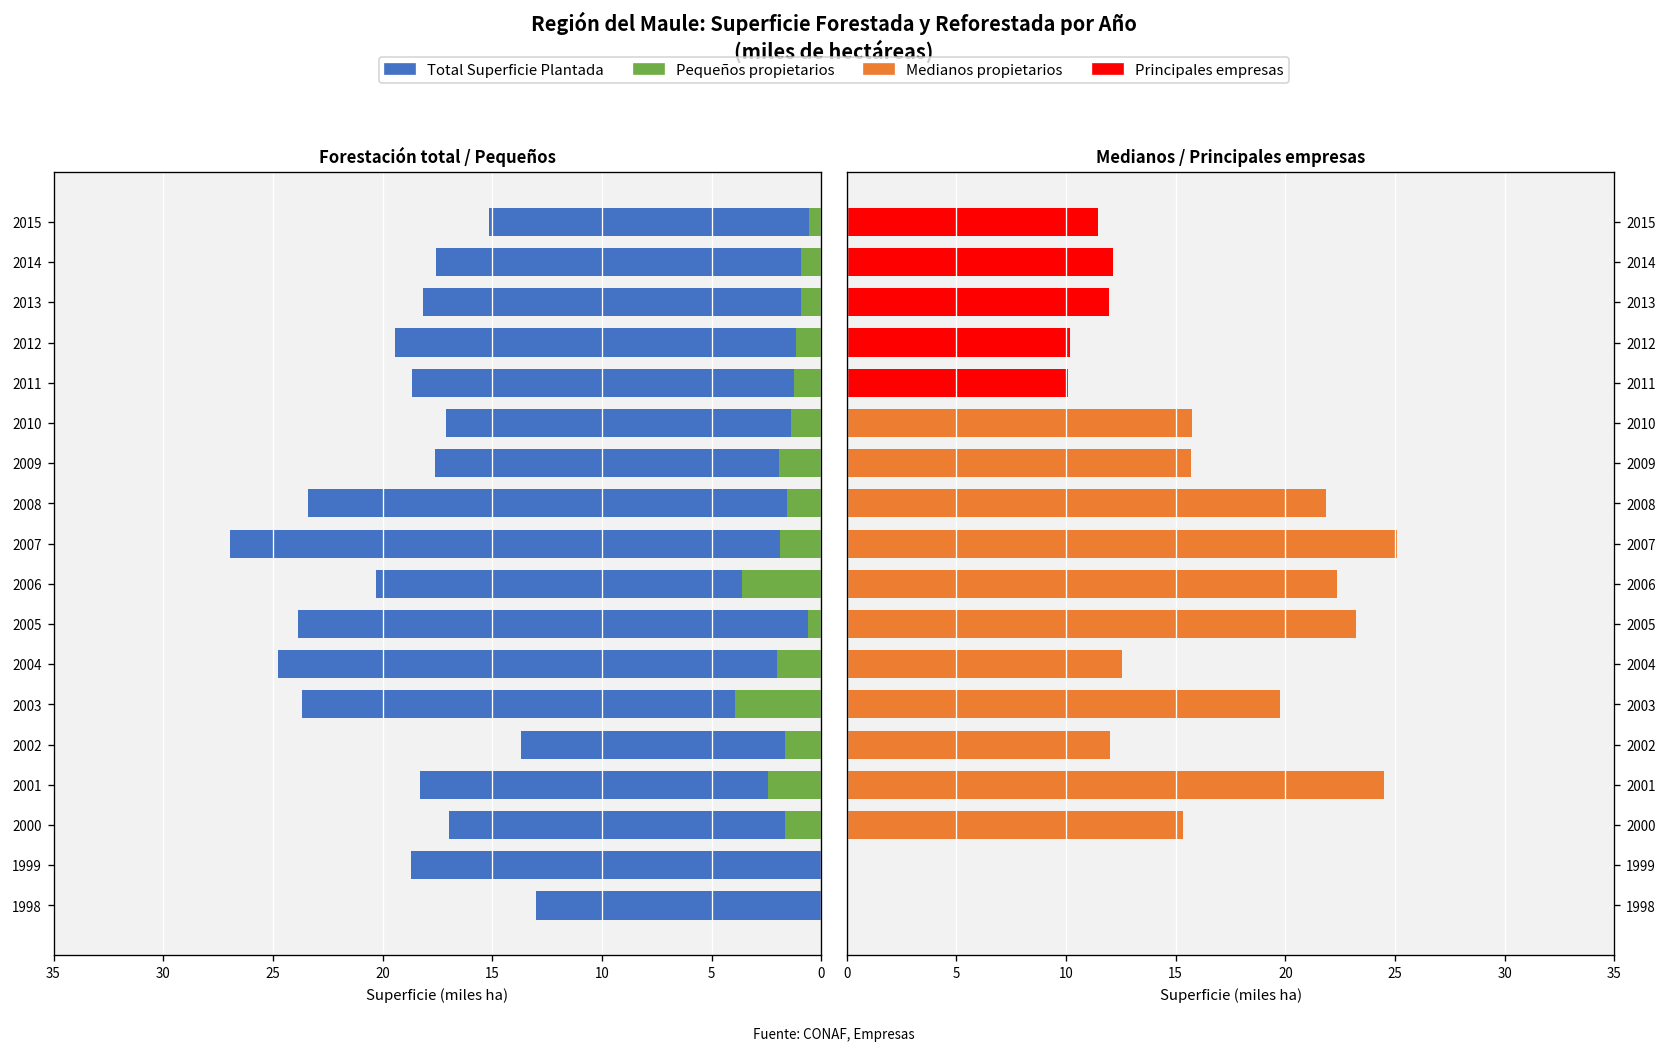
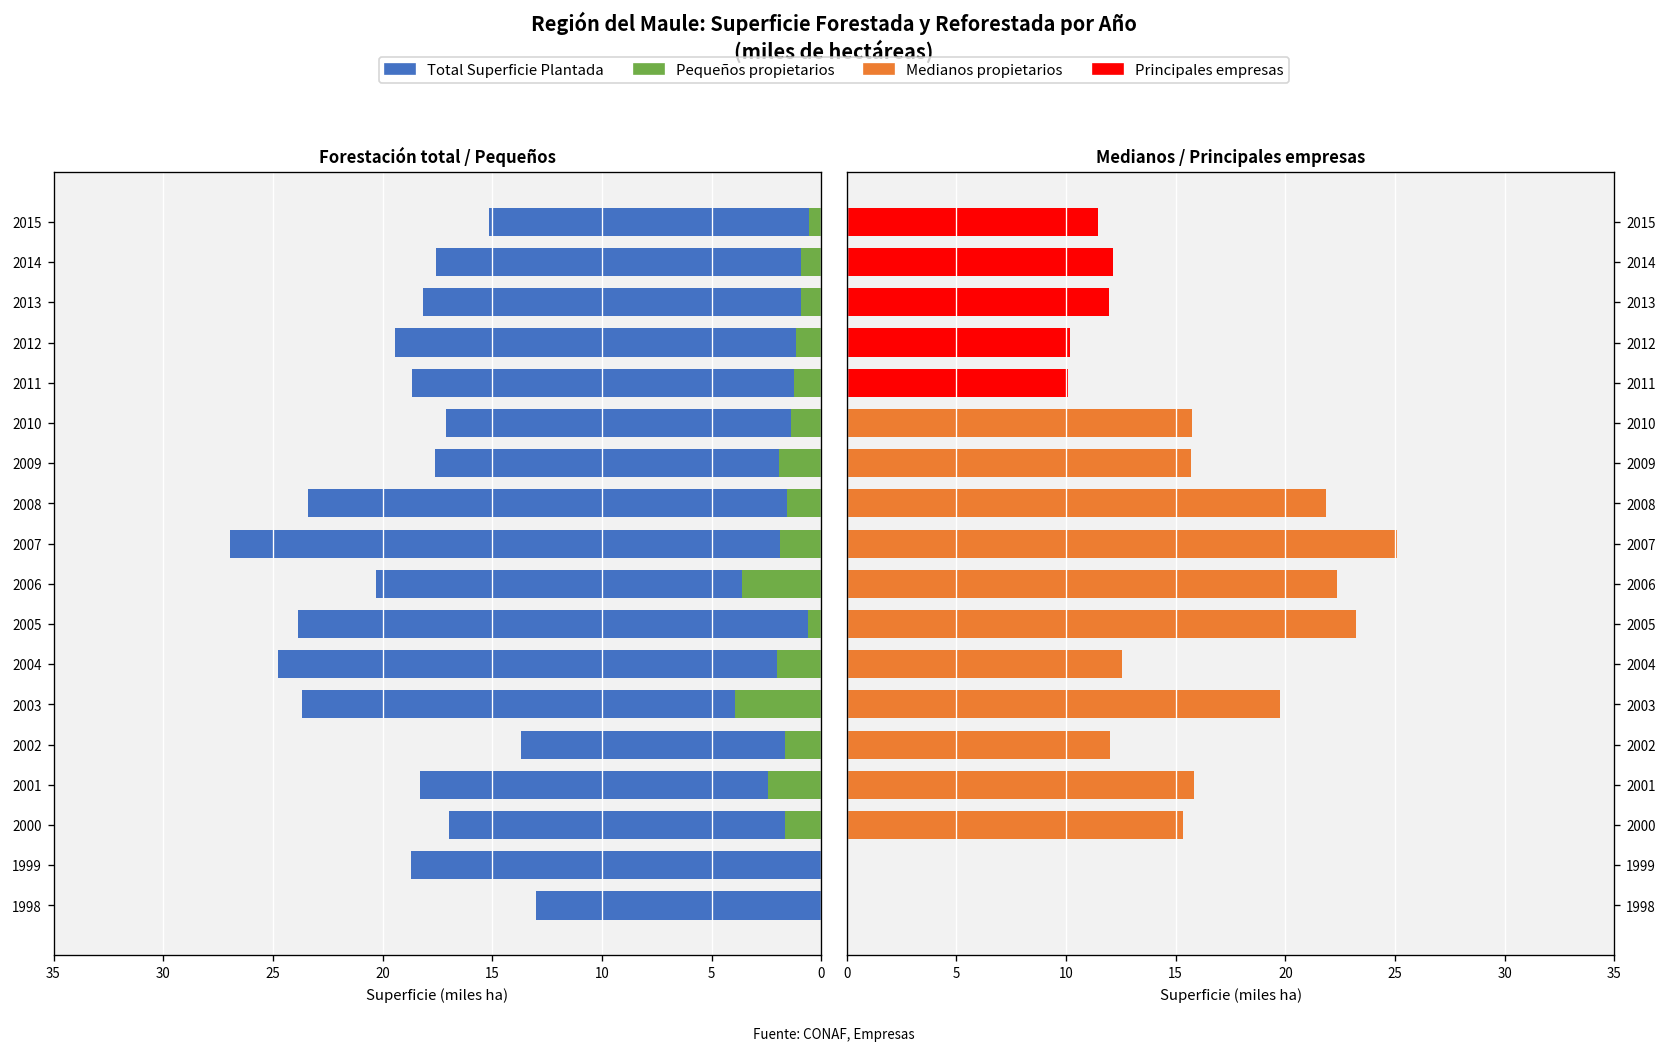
Medianos / Principales empresas, Medianos propietarios, 2001: 24.5 -> 15.8
